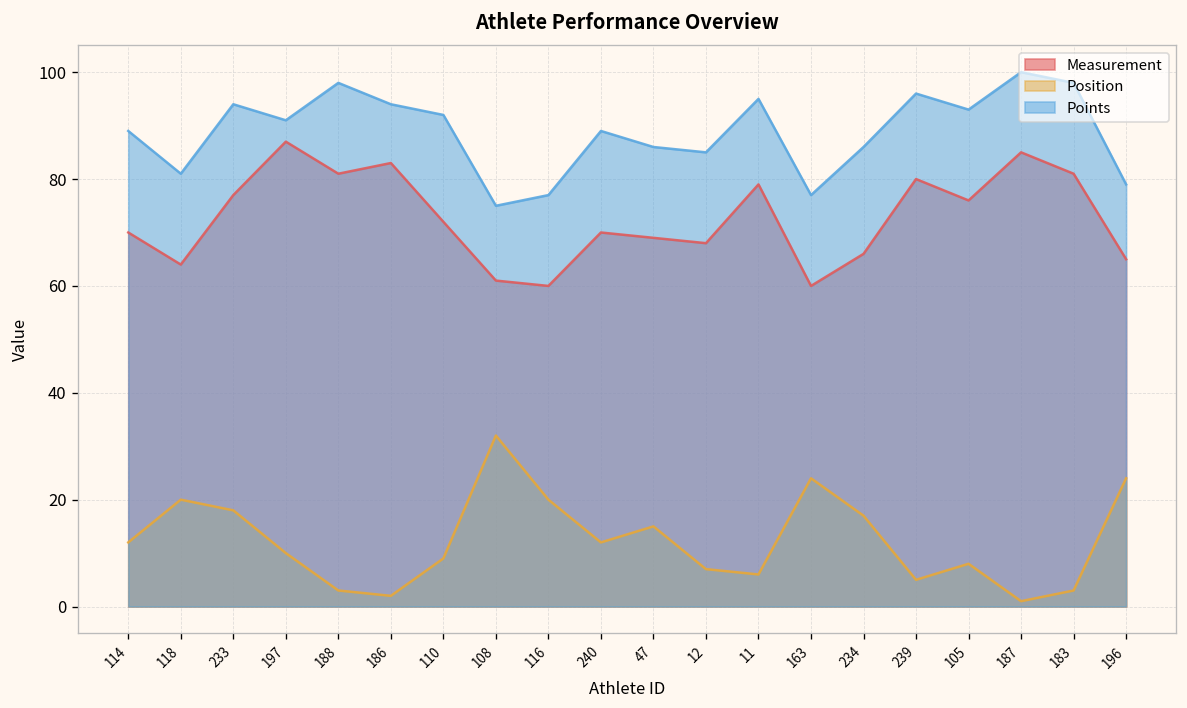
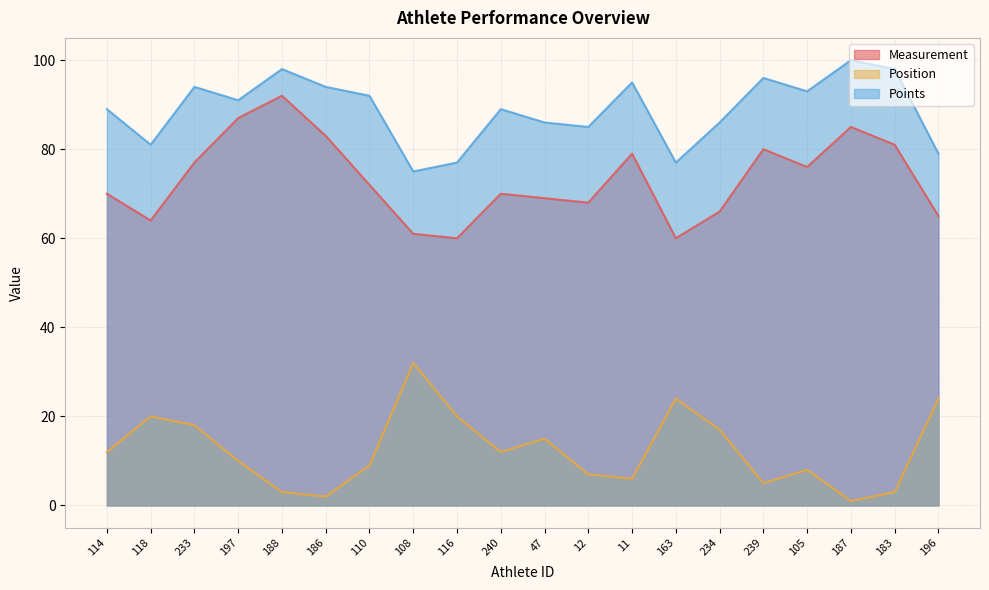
Measurement, 188: 81 -> 92
